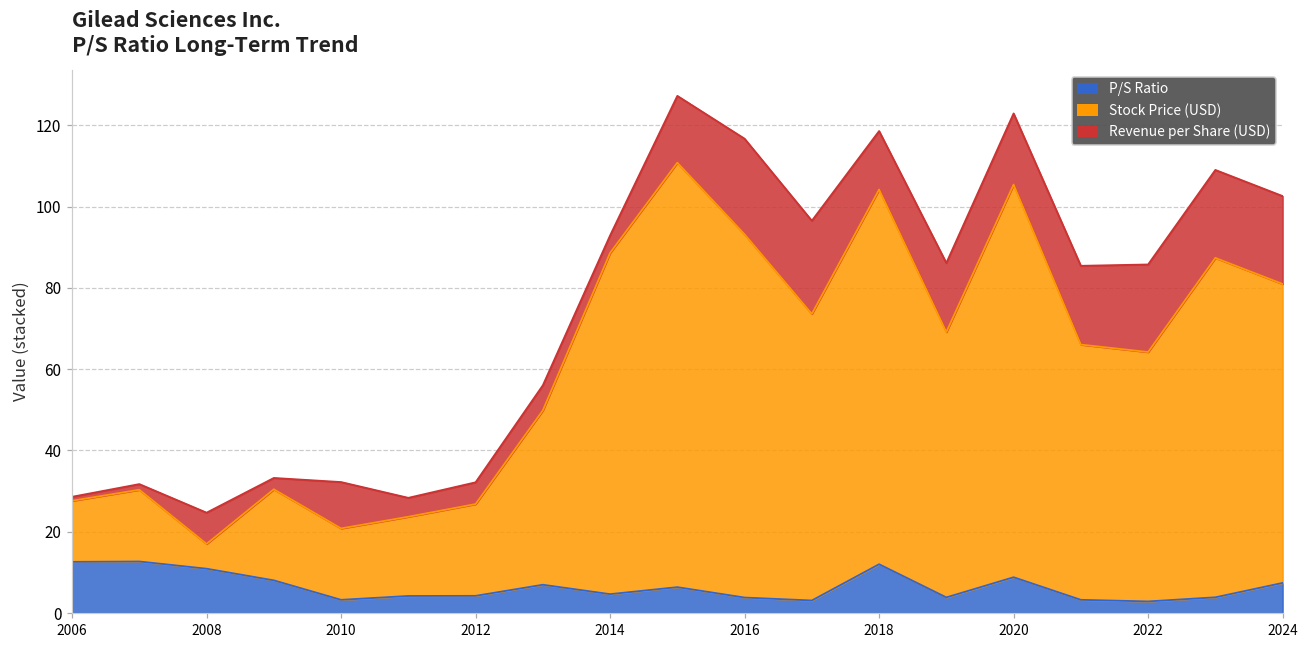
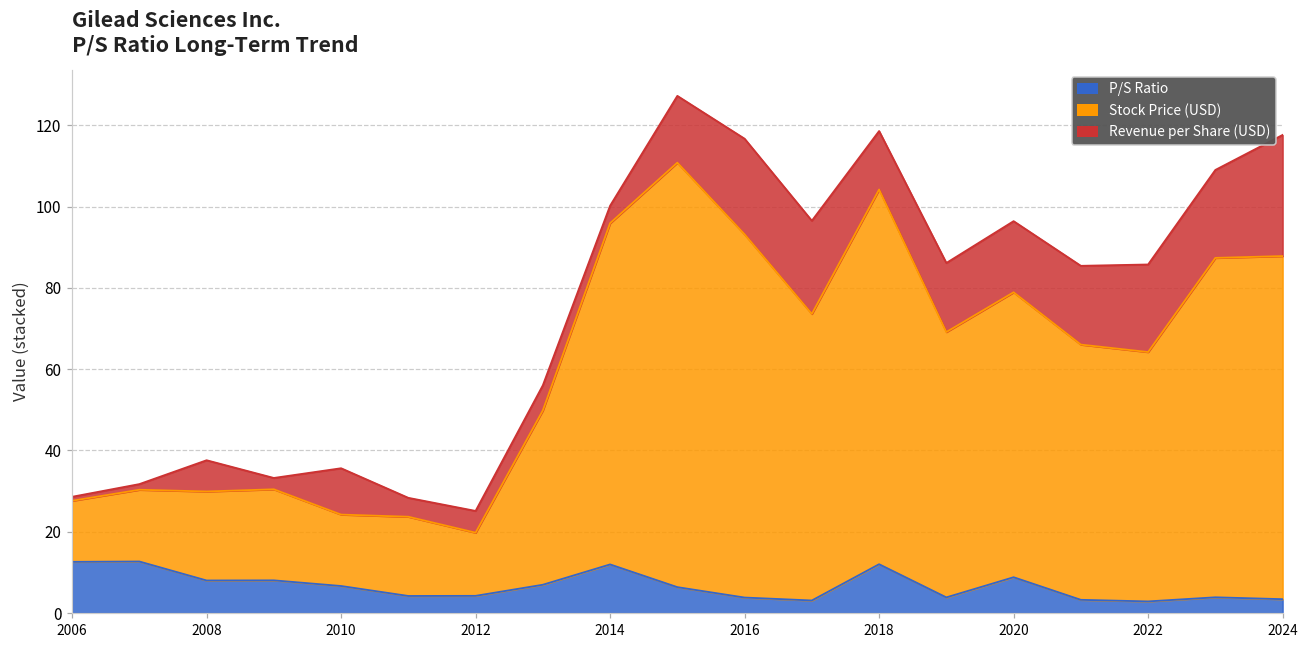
P/S Ratio, 2008: 11 -> 8
Stock Price (USD), 2008: 6 -> 22
P/S Ratio, 2010: 3 -> 7
Stock Price (USD), 2012: 23 -> 16
P/S Ratio, 2014: 5 -> 12
Stock Price (USD), 2020: 97 -> 70
P/S Ratio, 2024: 7 -> 3
Stock Price (USD), 2024: 74 -> 84
Revenue per Share (USD), 2024: 22 -> 30
